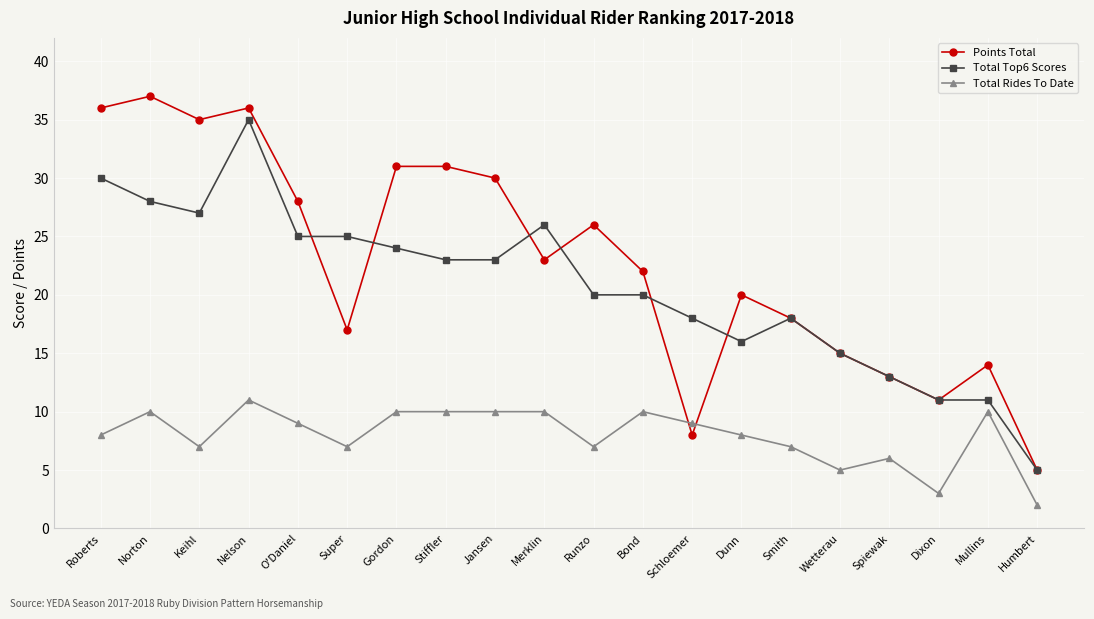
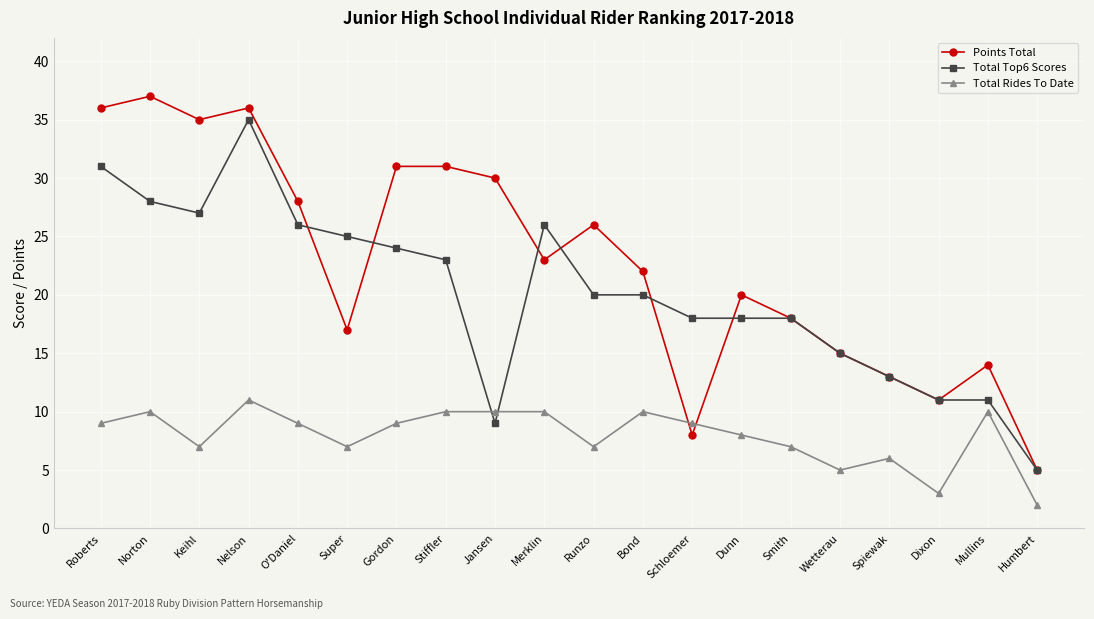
Total Top6 Scores, Roberts: 30 -> 31
Total Rides To Date, Roberts: 8 -> 9
Total Top6 Scores, O'Daniel: 25 -> 26
Total Rides To Date, Gordon: 10 -> 9
Total Top6 Scores, Jansen: 23 -> 9
Total Top6 Scores, Dunn: 16 -> 18
